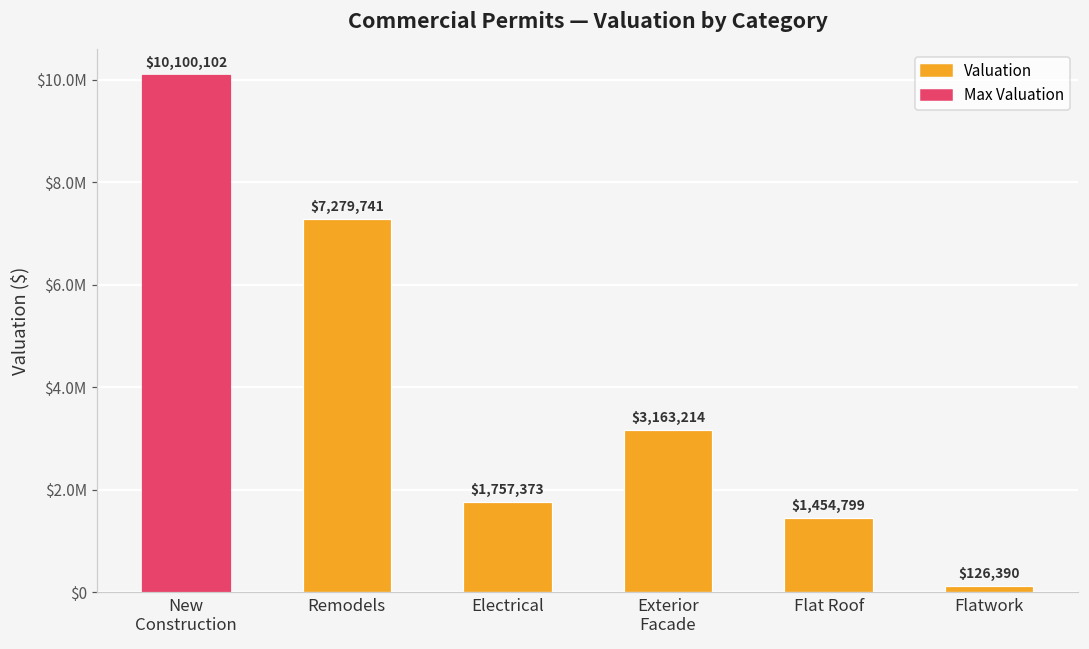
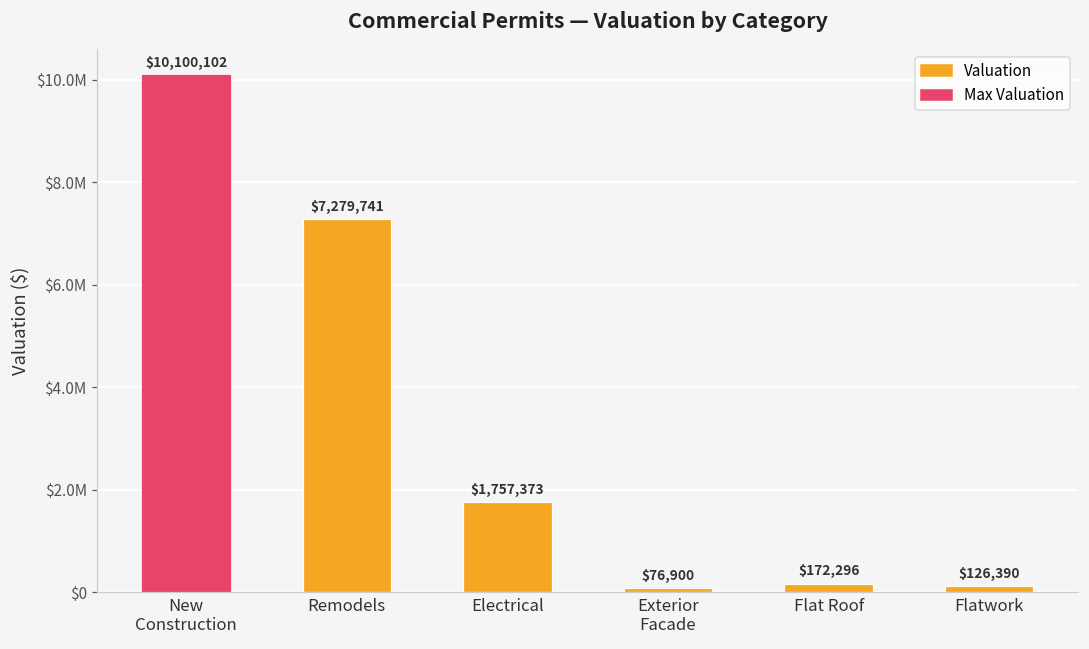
Exterior Facade: $3,163,214 -> $76,900
Flat Roof: $1,454,799 -> $172,296
